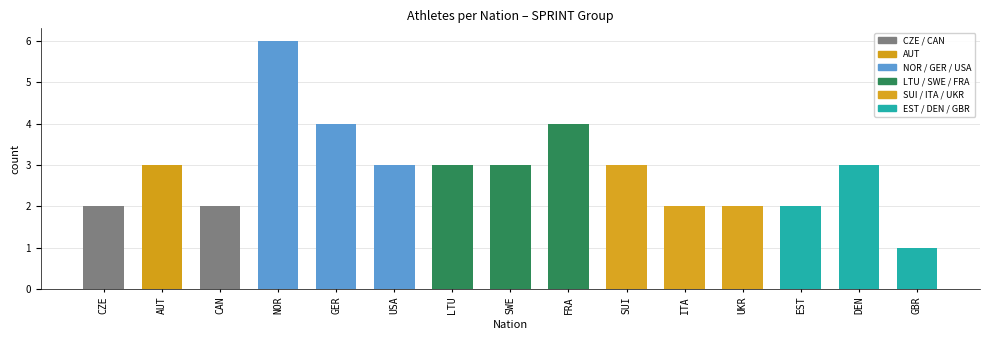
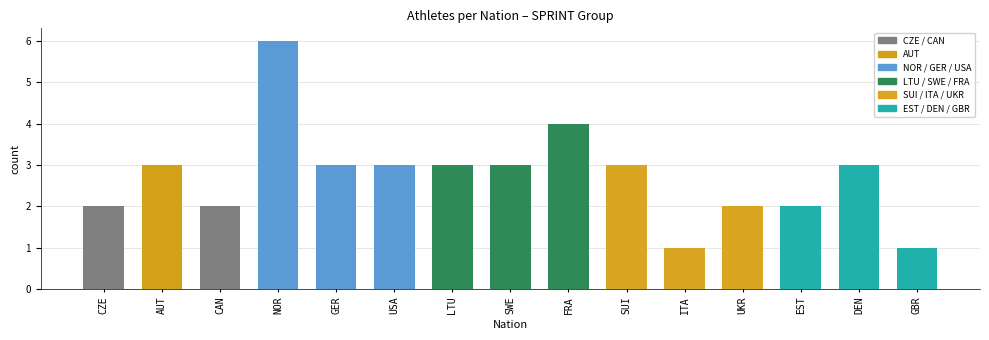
GER: 4 -> 3
ITA: 2 -> 1
